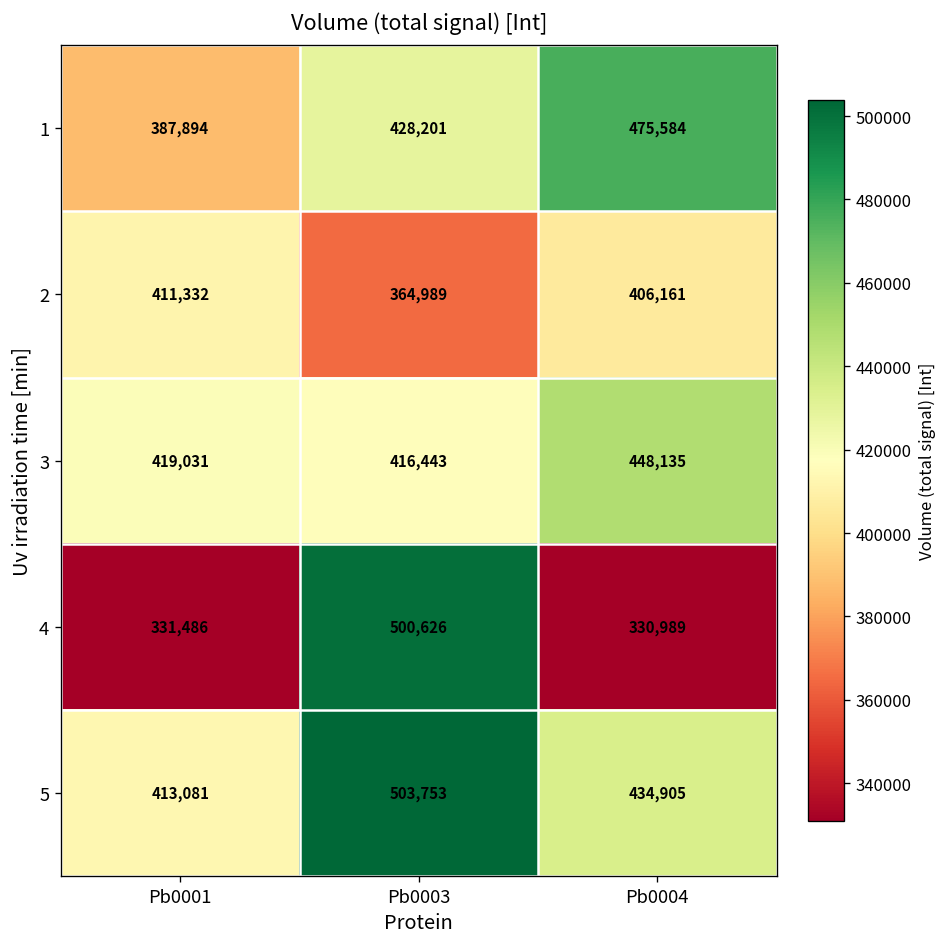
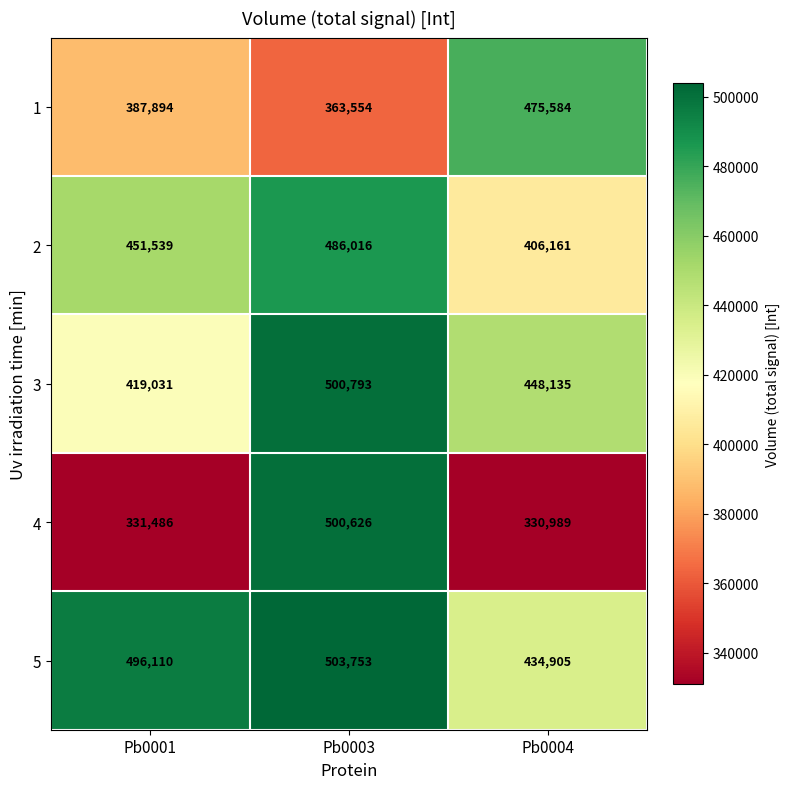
1, Pb0003: 428,201 -> 363,554
2, Pb0001: 411,332 -> 451,539
2, Pb0003: 364,989 -> 486,016
3, Pb0003: 416,443 -> 500,793
5, Pb0001: 413,081 -> 496,110
